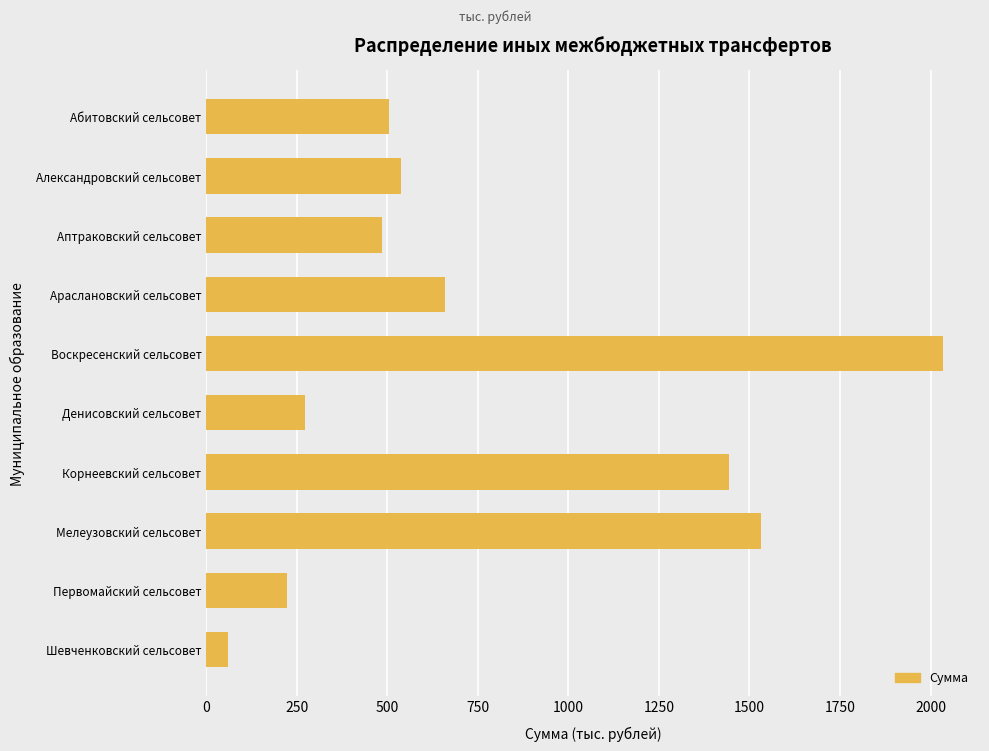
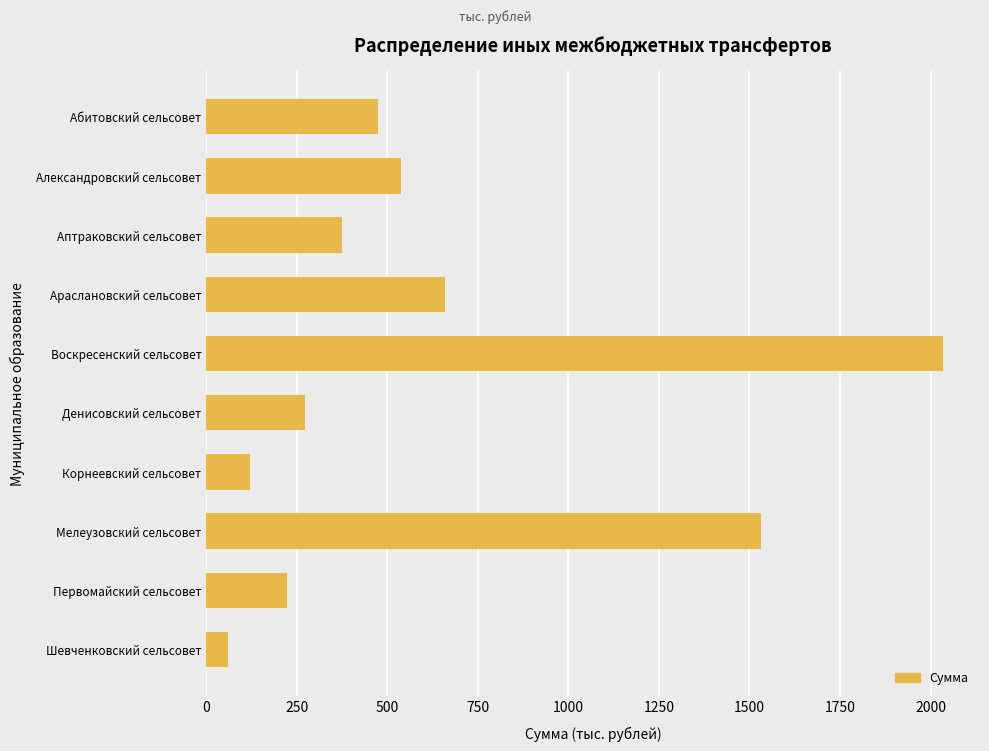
Абитовский сельсовет: 510 -> 470
Аптраковский сельсовет: 490 -> 380
Корнеевский сельсовет: 1440 -> 120
